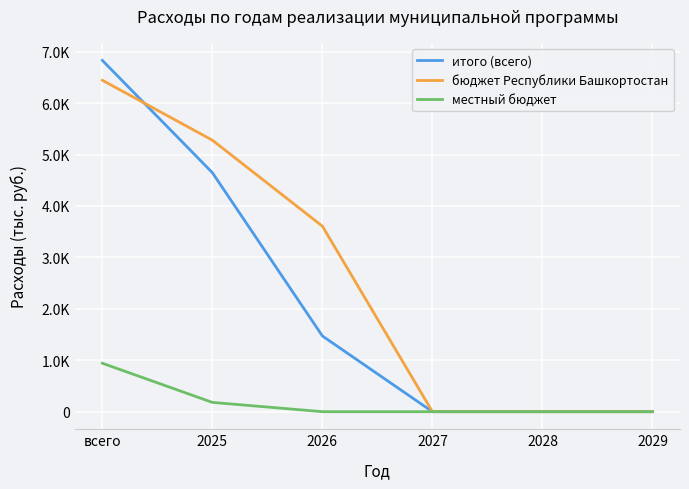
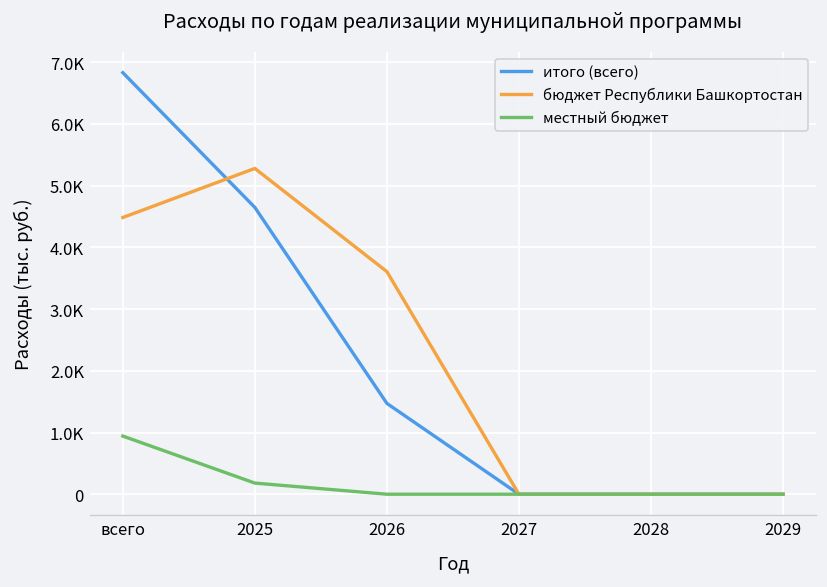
бюджет Республики Башкортостан, всего: 6400 -> 4500
